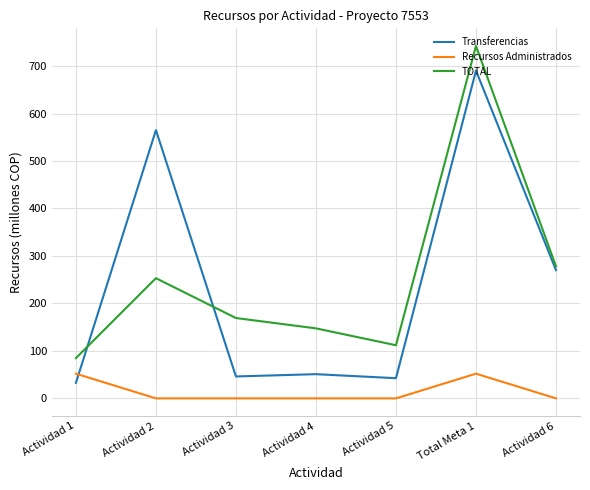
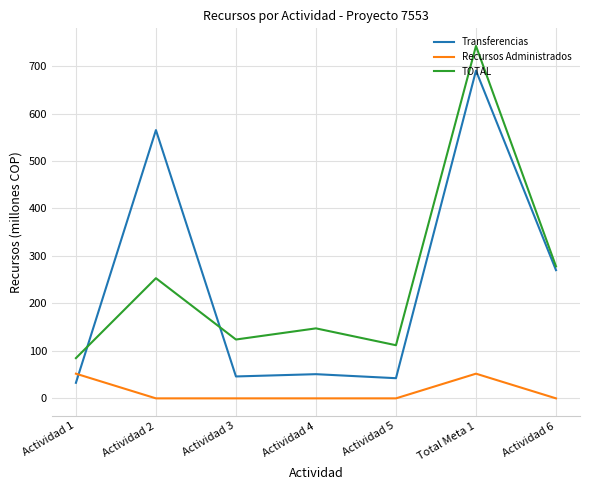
TOTAL, Actividad 3: 170 -> 120
